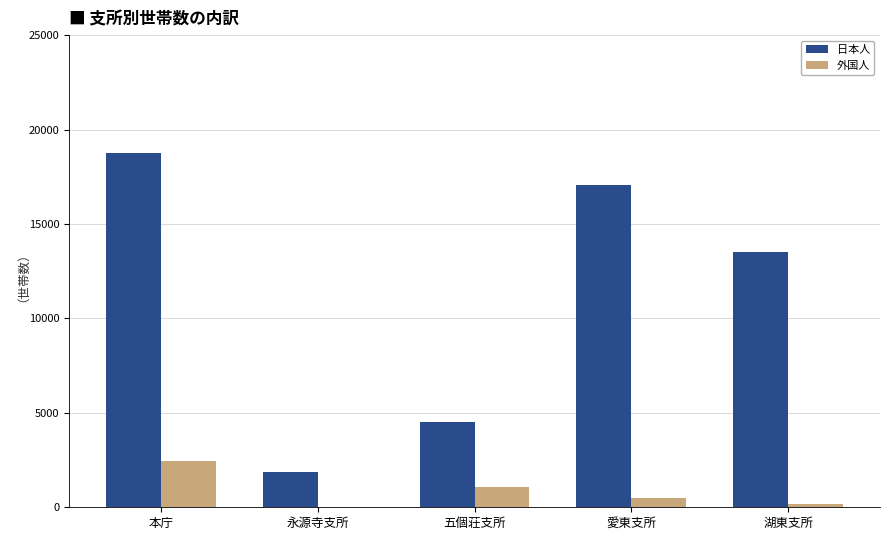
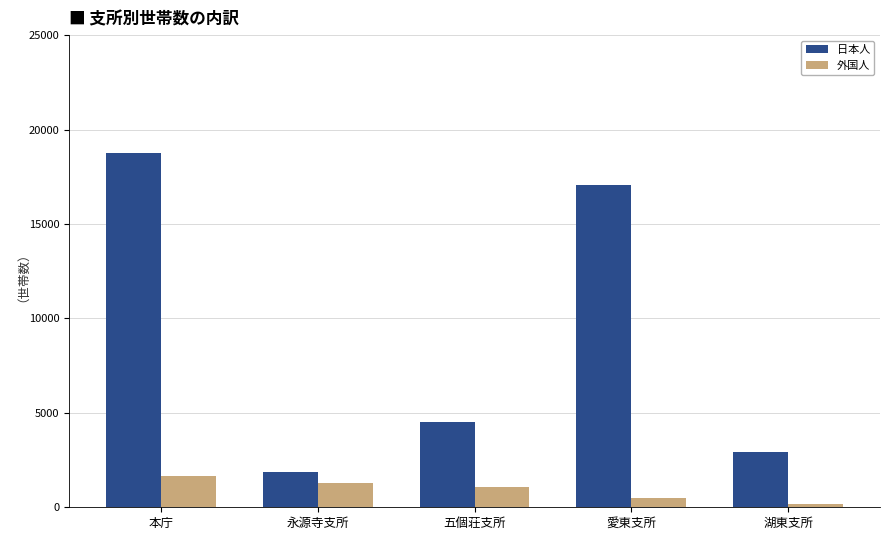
外国人, 本庁: 2500 -> 1600
外国人, 永源寺支所: 0 -> 1300
日本人, 湖東支所: 13500 -> 2900
